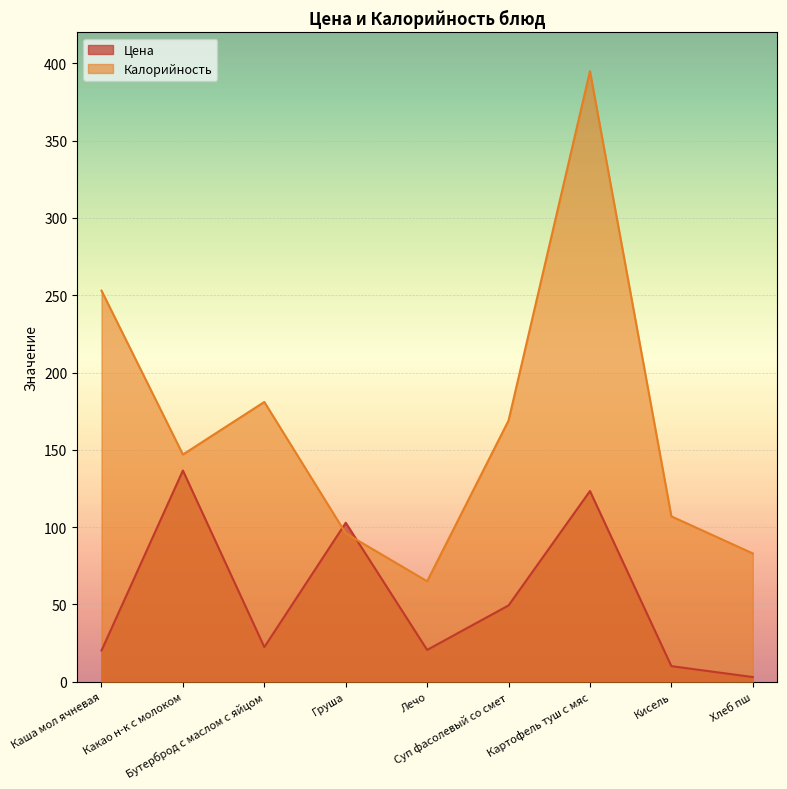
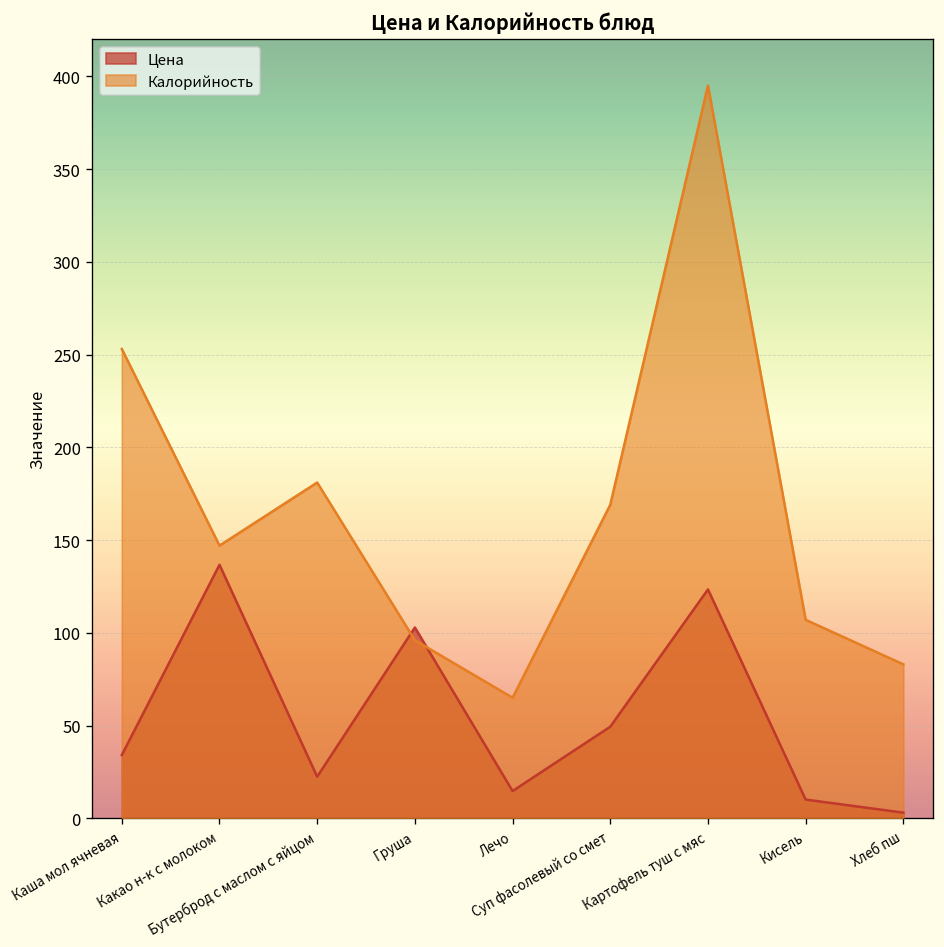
Цена, Каша мол ячневая: 20 -> 34
Цена, Лечо: 21 -> 15
